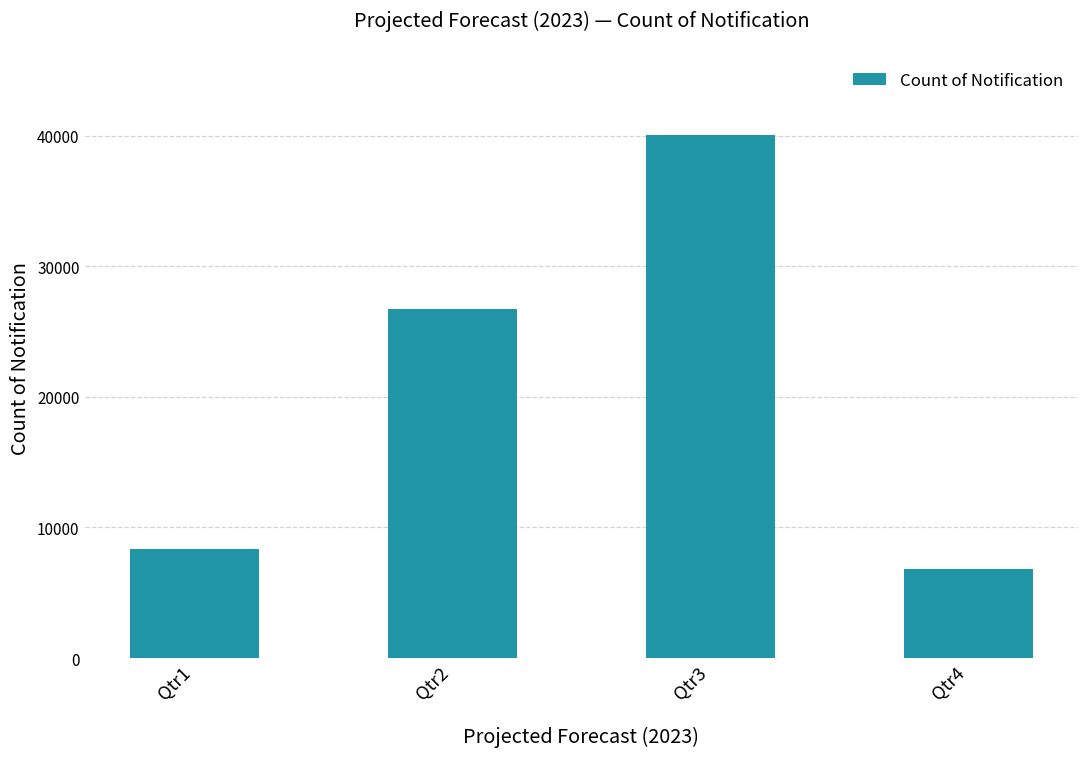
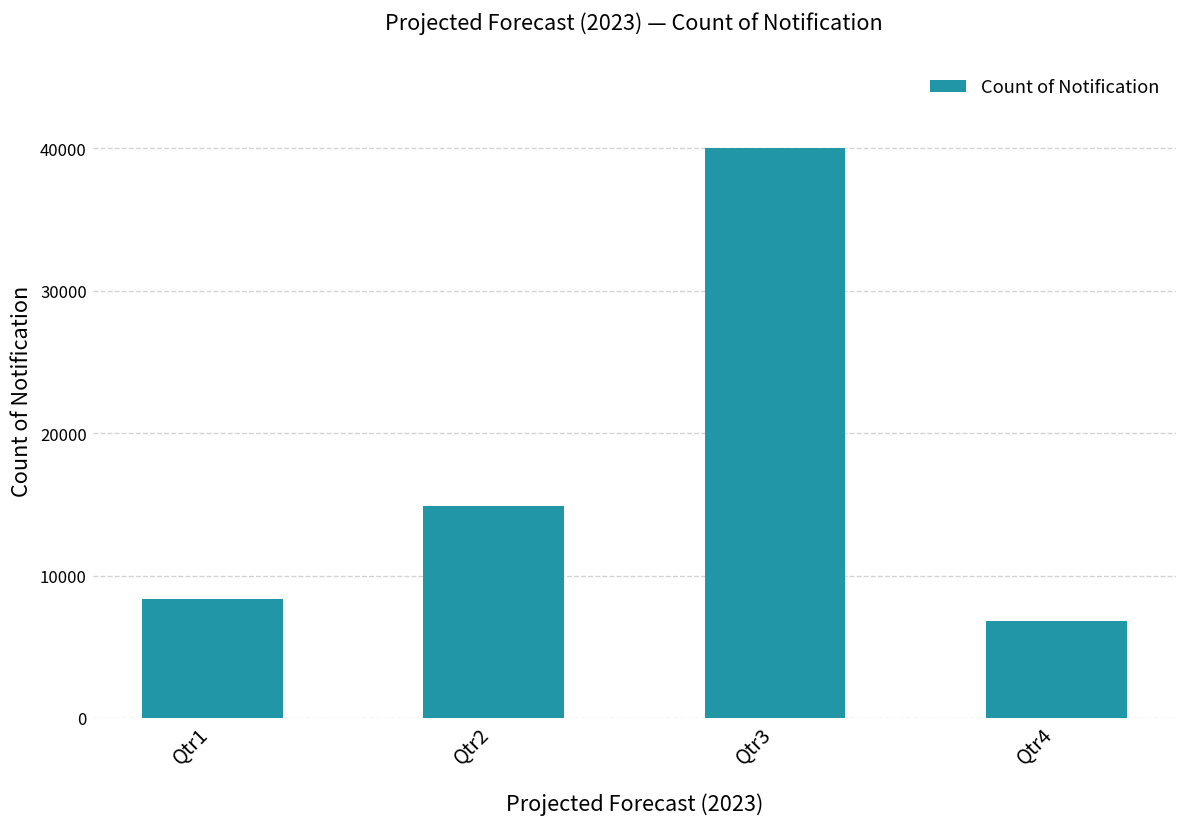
Qtr2: 26700 -> 14900
